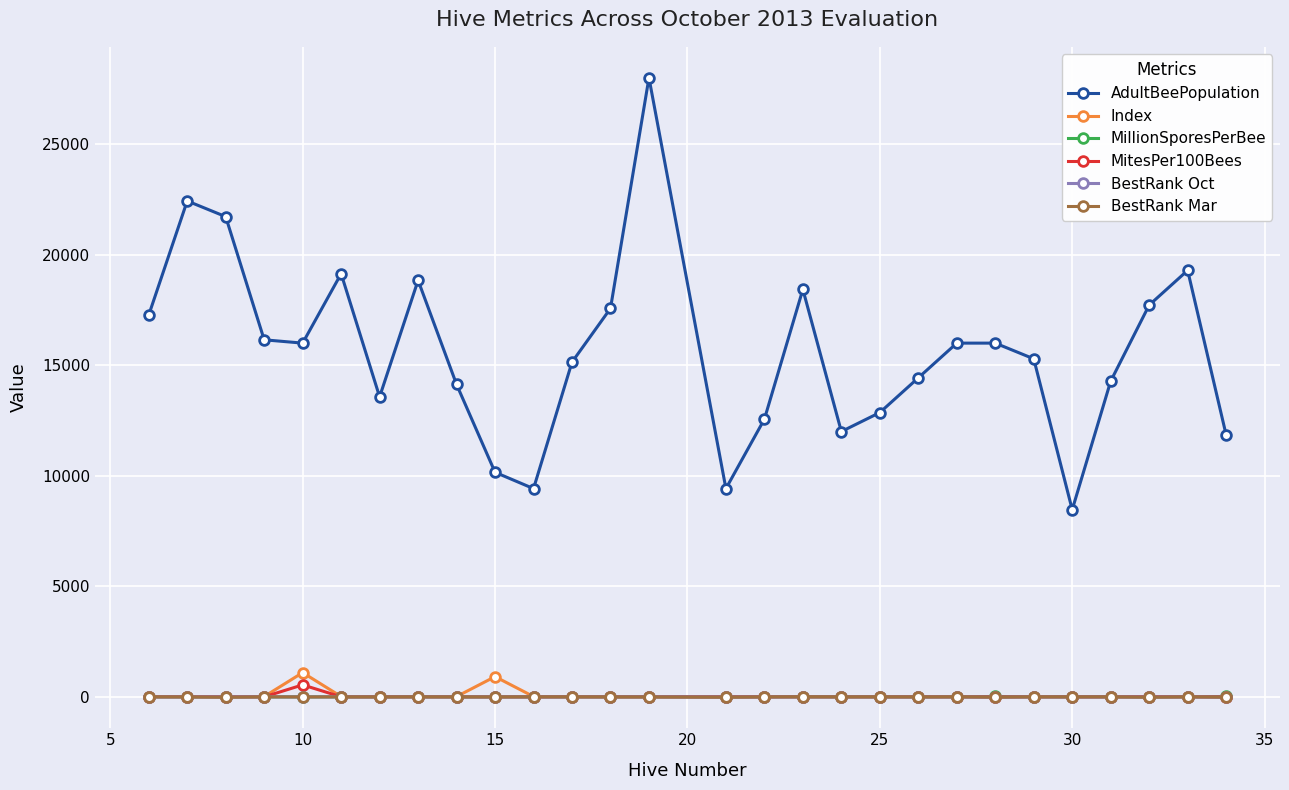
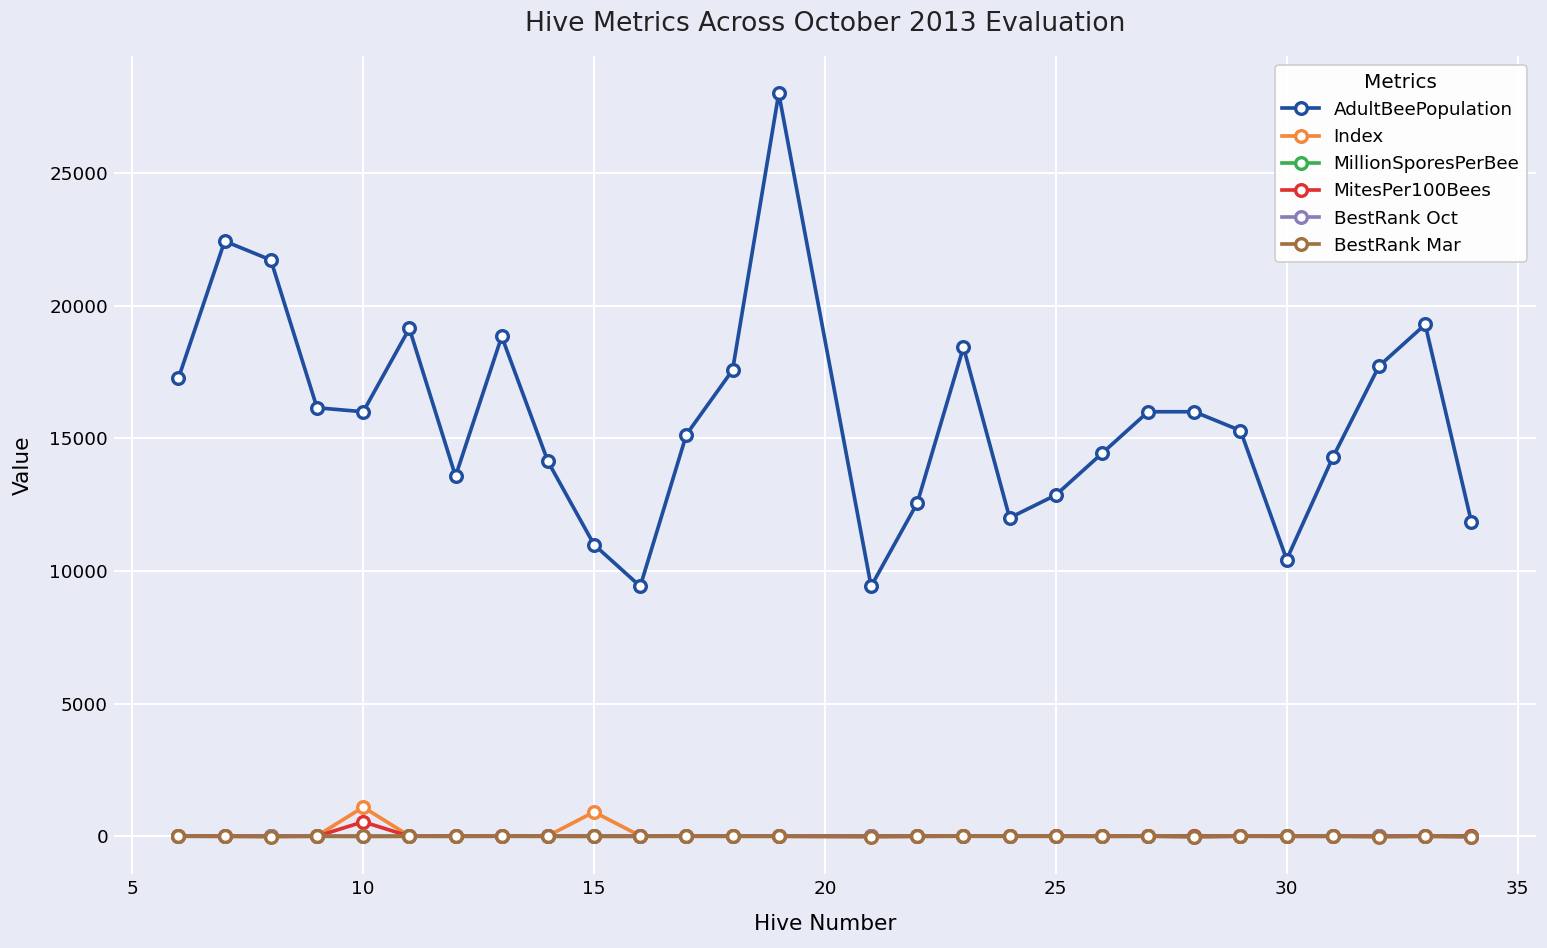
AdultBeePopulation, 15: 10200 -> 11000
AdultBeePopulation, 30: 8500 -> 10400
